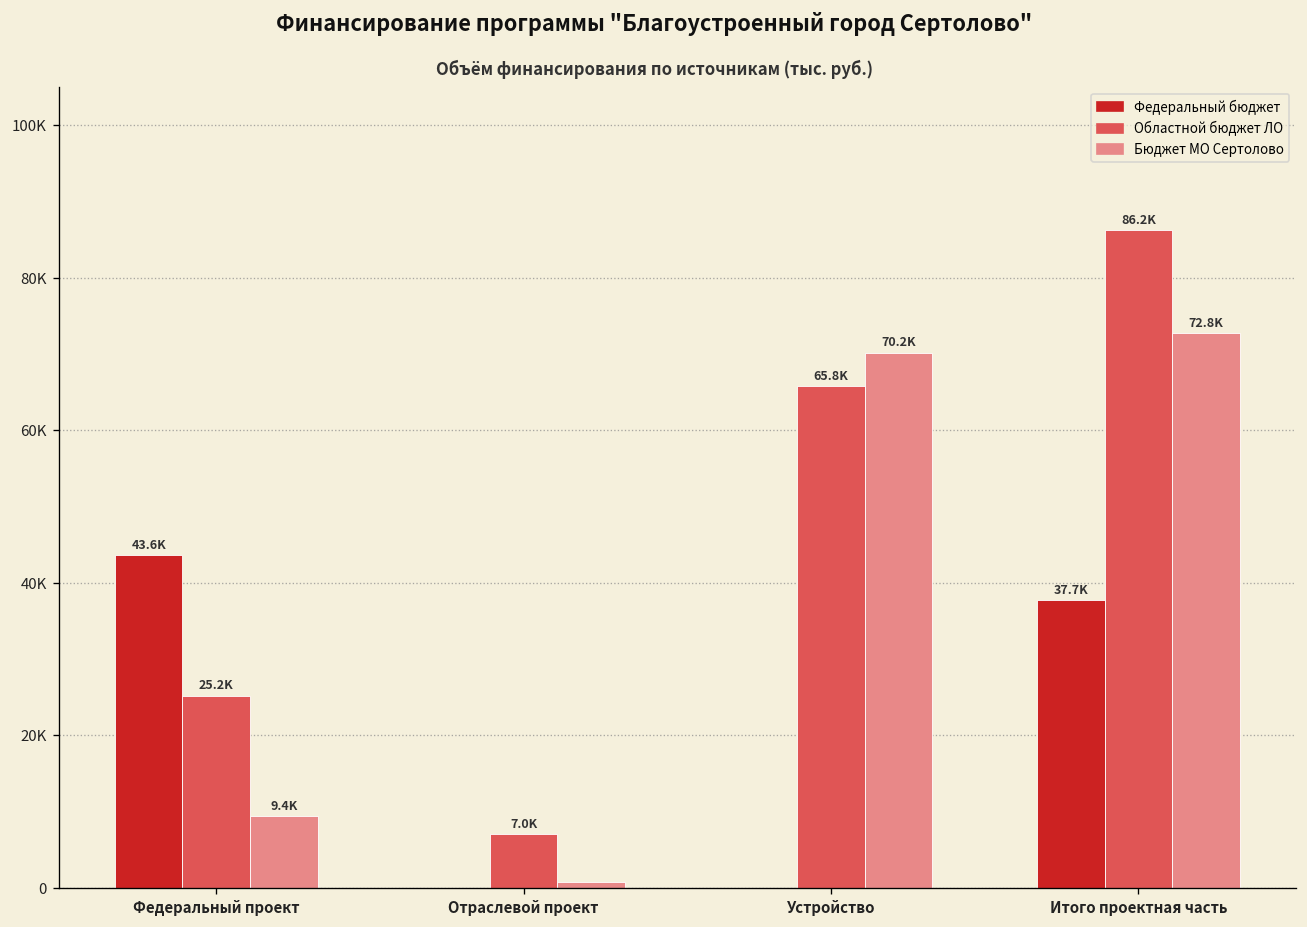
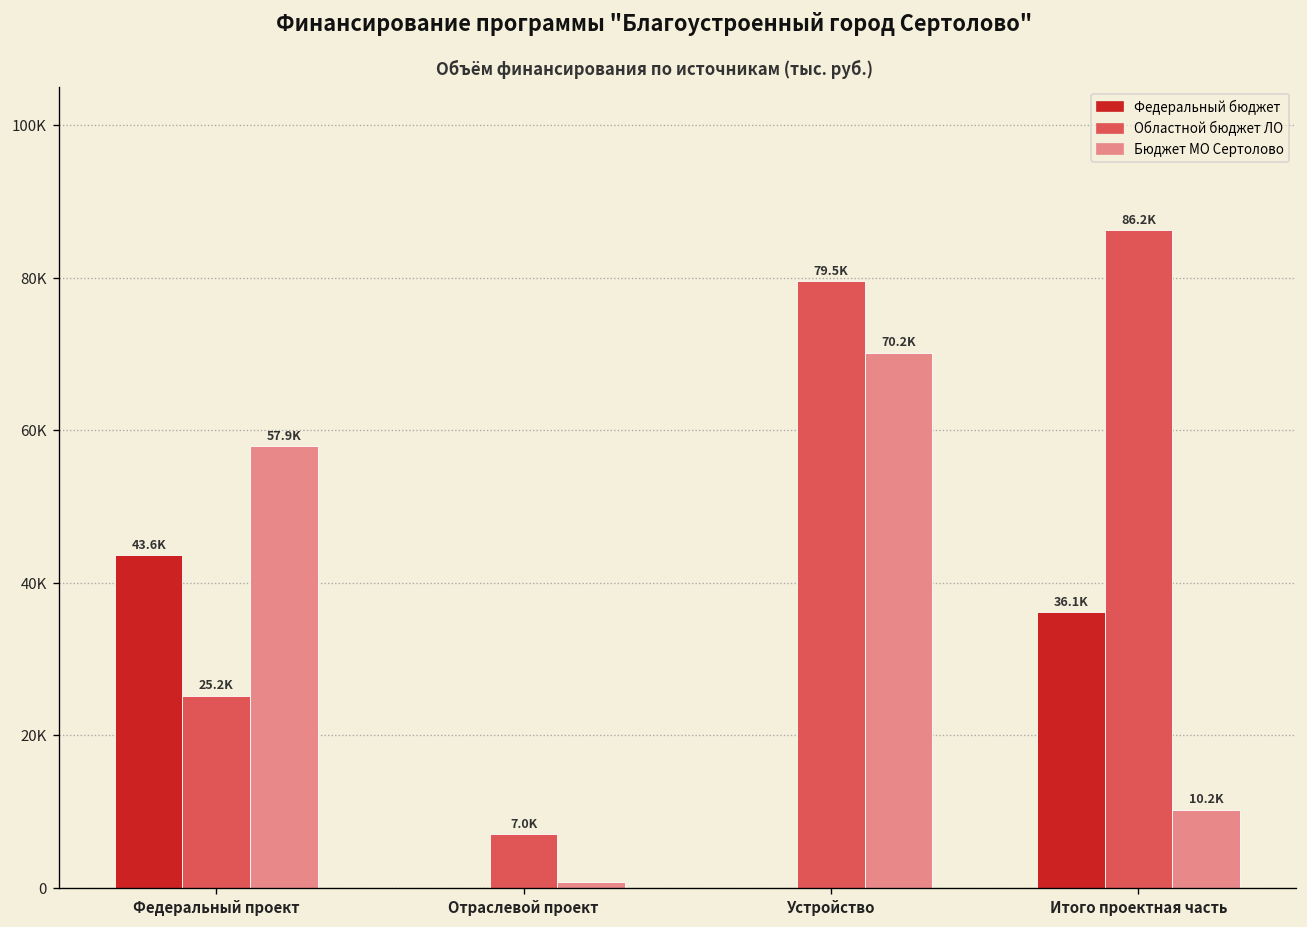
Бюджет МО Сертолово, Федеральный проект: 9.4K -> 57.9K
Областной бюджет ЛО, Устройство: 65.8K -> 79.5K
Федеральный бюджет, Итого проектная часть: 37.7K -> 36.1K
Бюджет МО Сертолово, Итого проектная часть: 72.8K -> 10.2K
